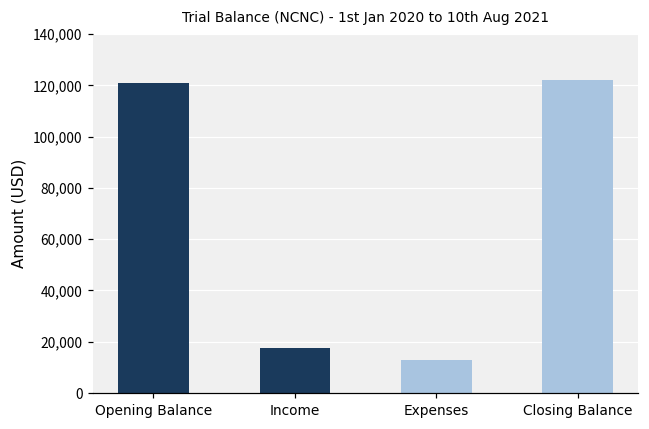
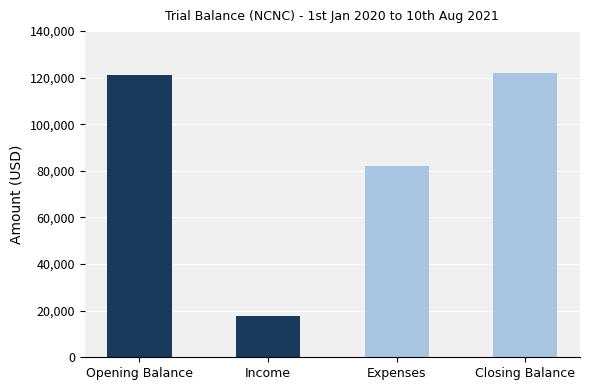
Expenses: 13,000 -> 82,000
